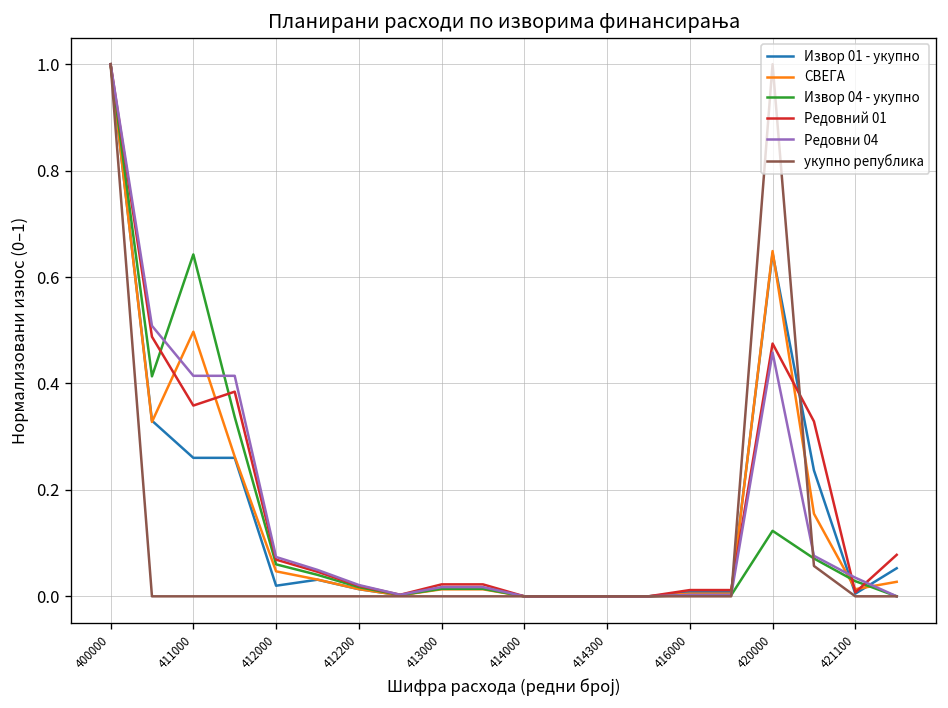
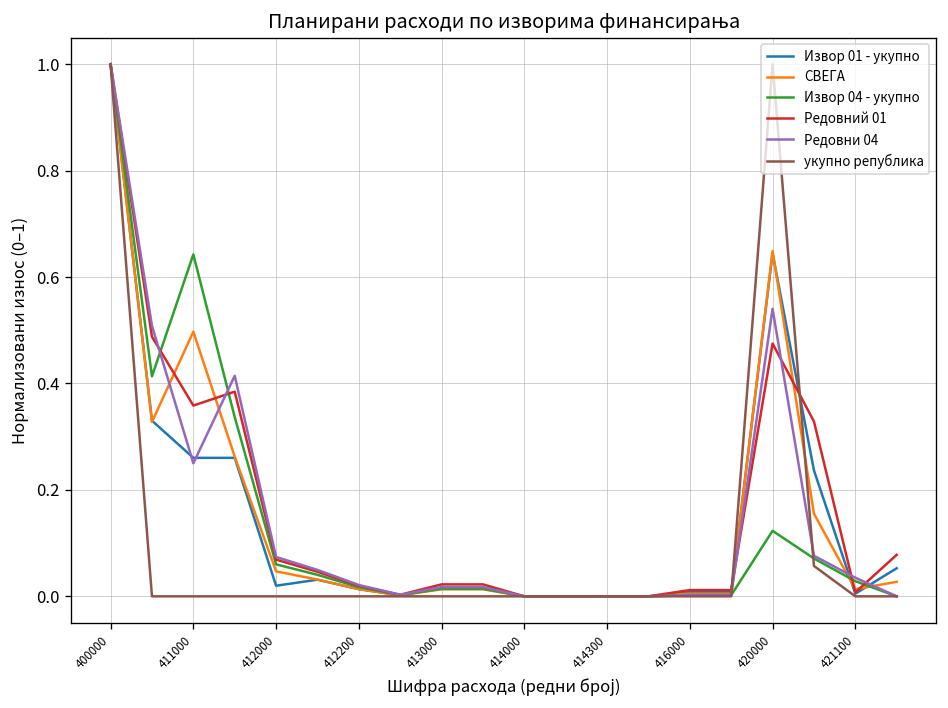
Редовни 04, 411000: 0.41 -> 0.25
Редовни 04, 420000: 0.46 -> 0.54
